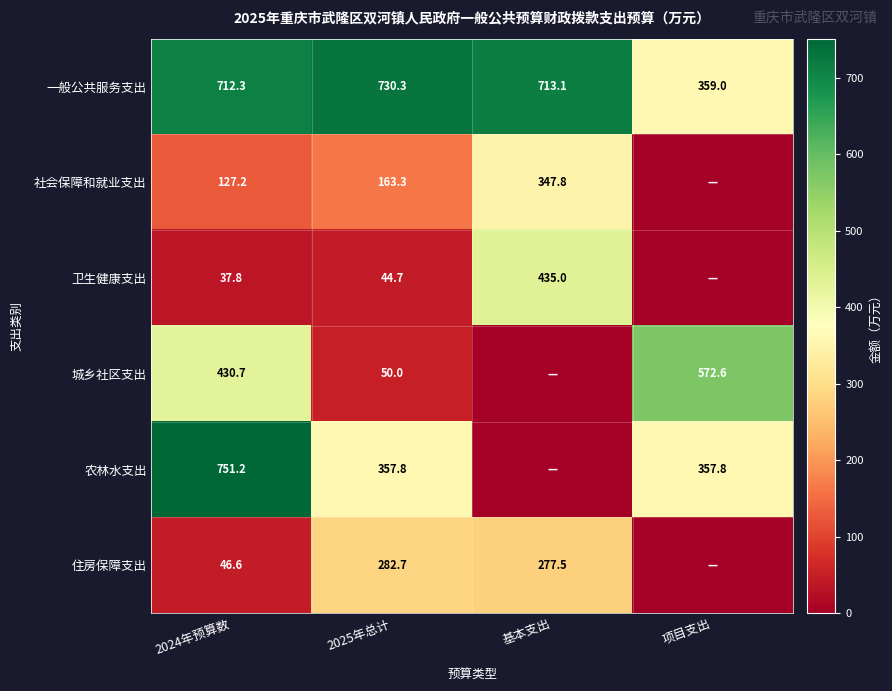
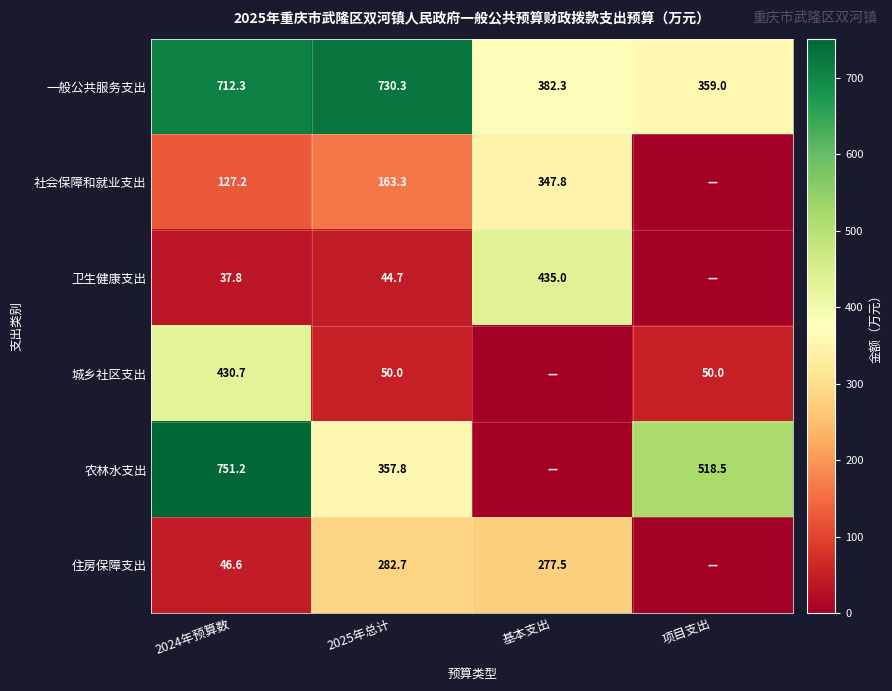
一般公共服务支出, 基本支出: 713.1 -> 382.3
城乡社区支出, 项目支出: 572.6 -> 50.0
农林水支出, 项目支出: 357.8 -> 518.5
